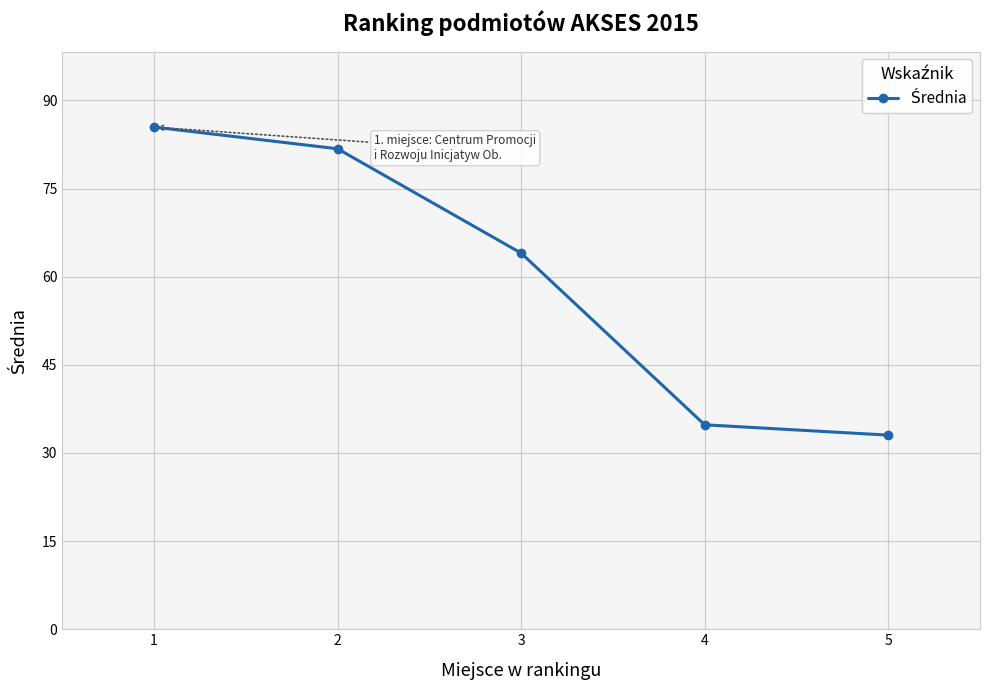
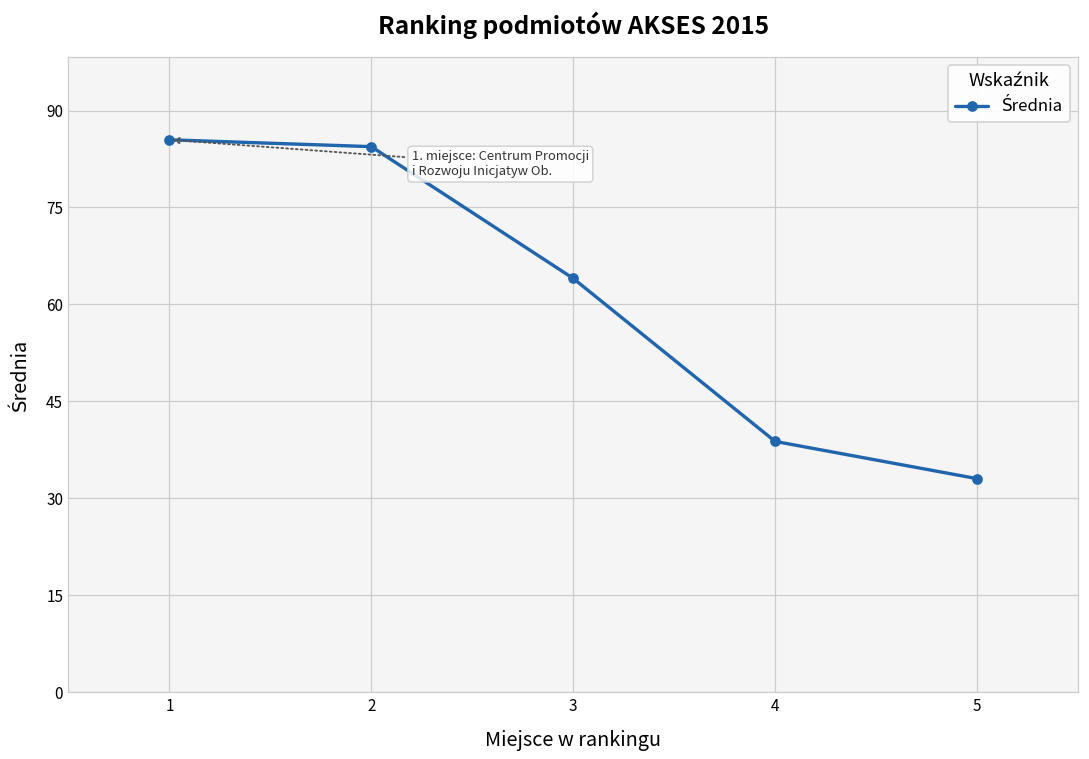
2: 82 -> 84
4: 35 -> 39
